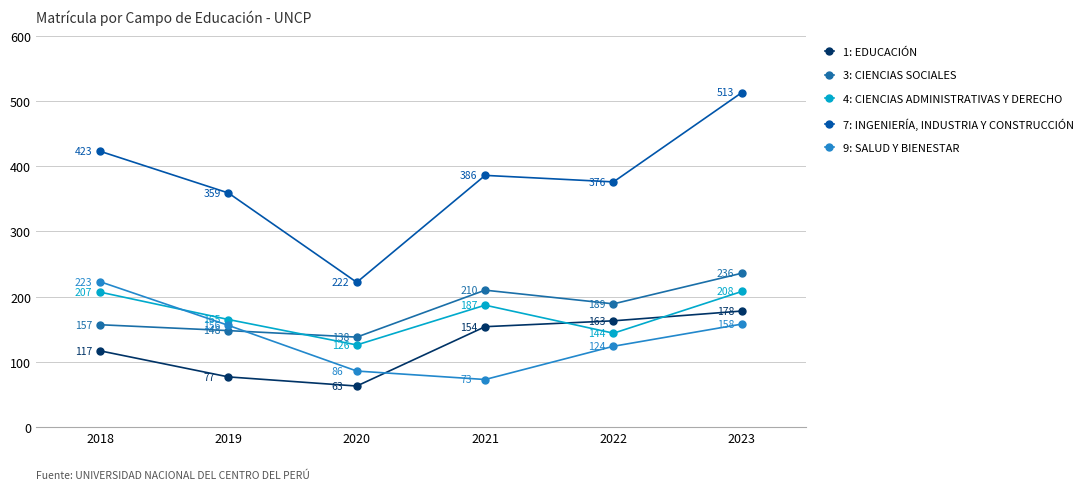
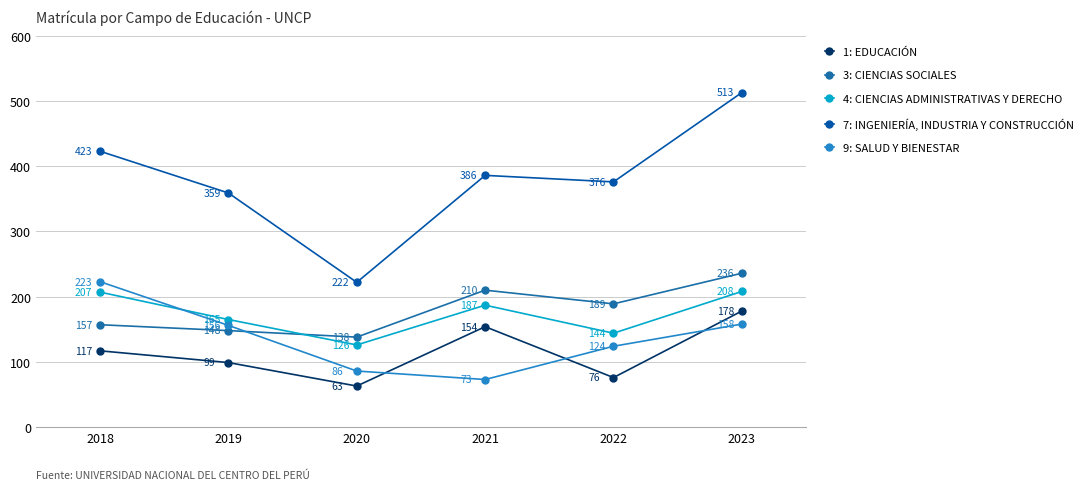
1: EDUCACIÓN, 2019: 77 -> 99
1: EDUCACIÓN, 2022: 163 -> 76
